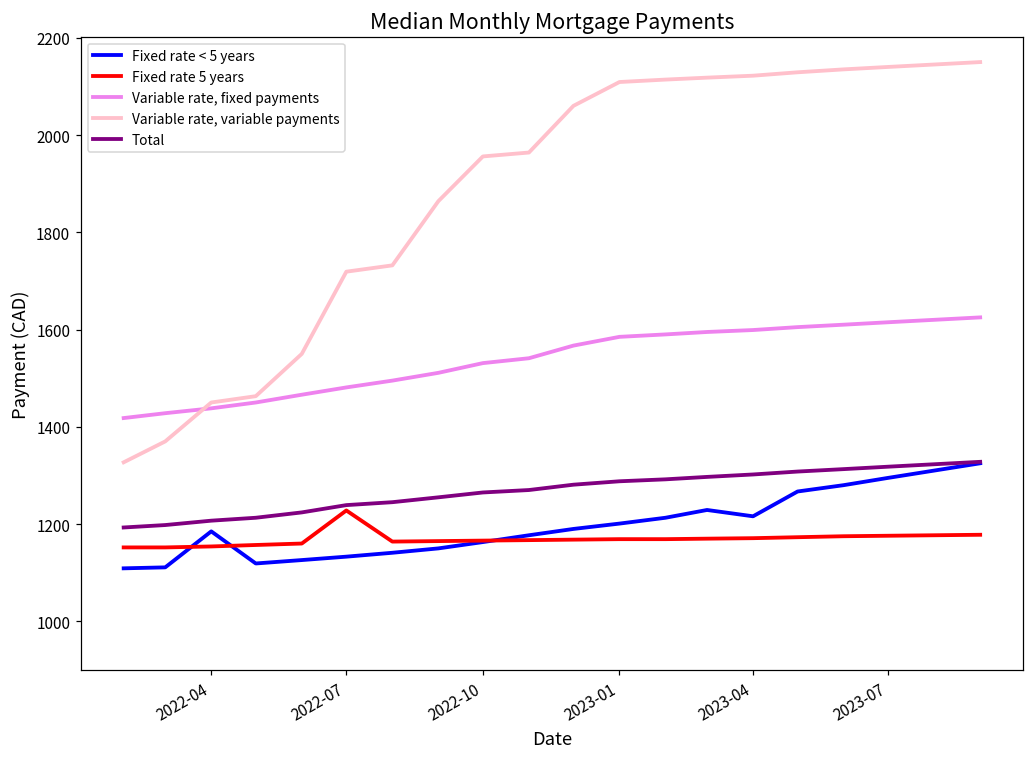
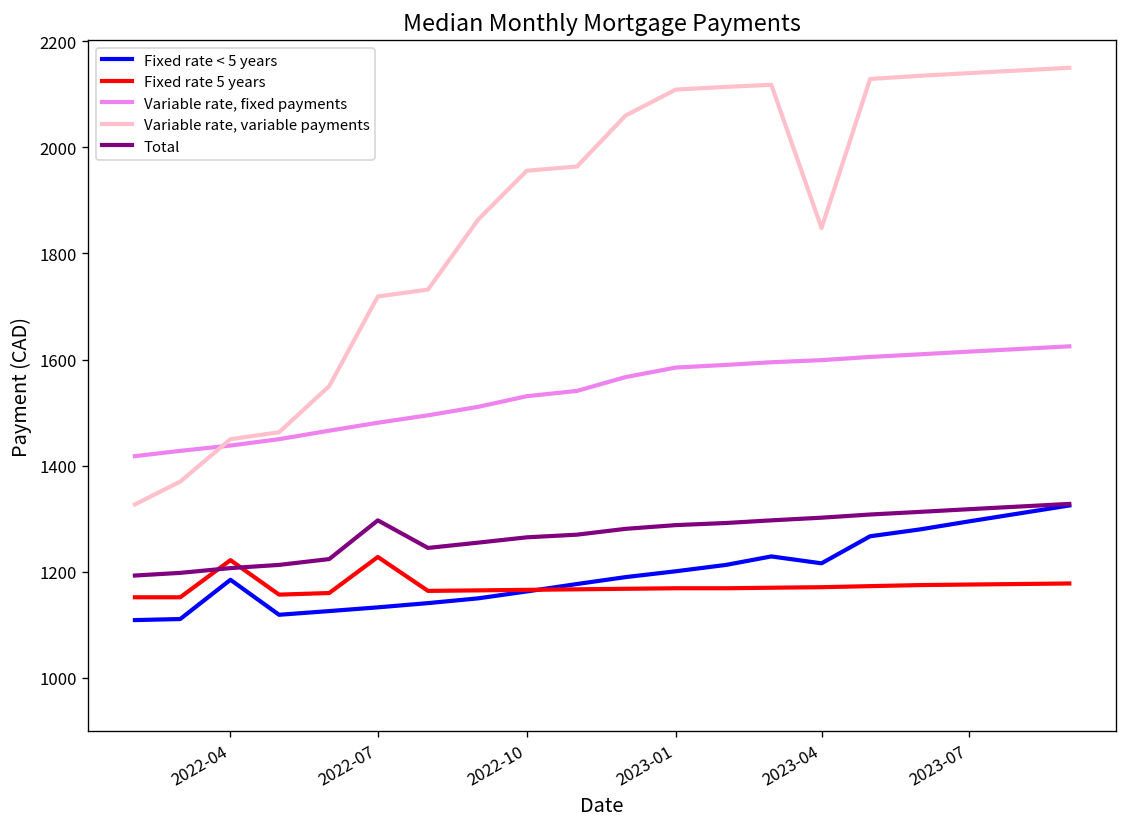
Fixed rate 5 years, 2022-04: 1150 -> 1220
Total, 2022-07: 1240 -> 1300
Variable rate, variable payments, 2023-04: 2120 -> 1850
